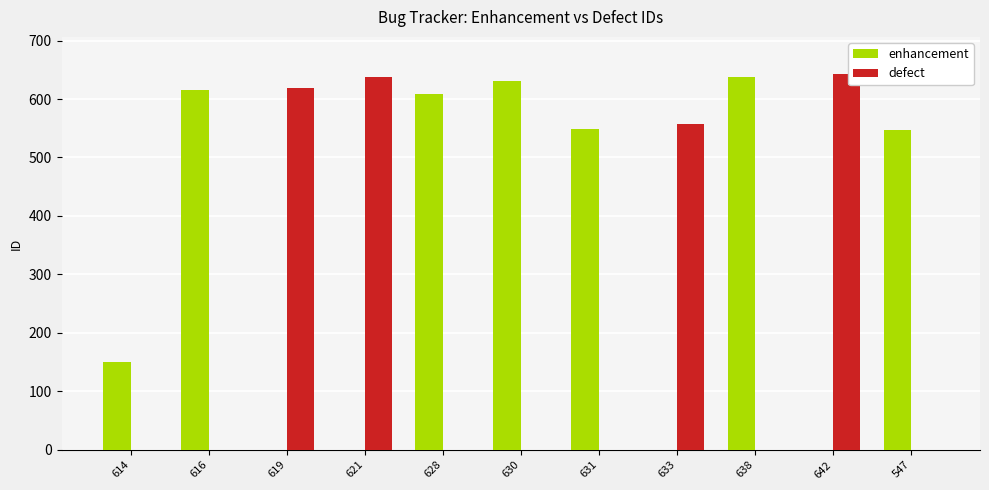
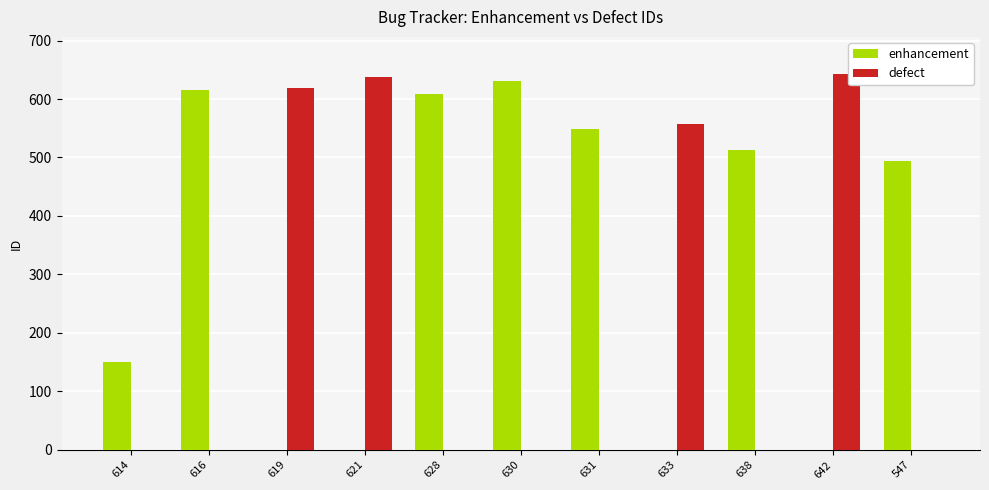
enhancement, 638: 640 -> 510
enhancement, 547: 550 -> 490
